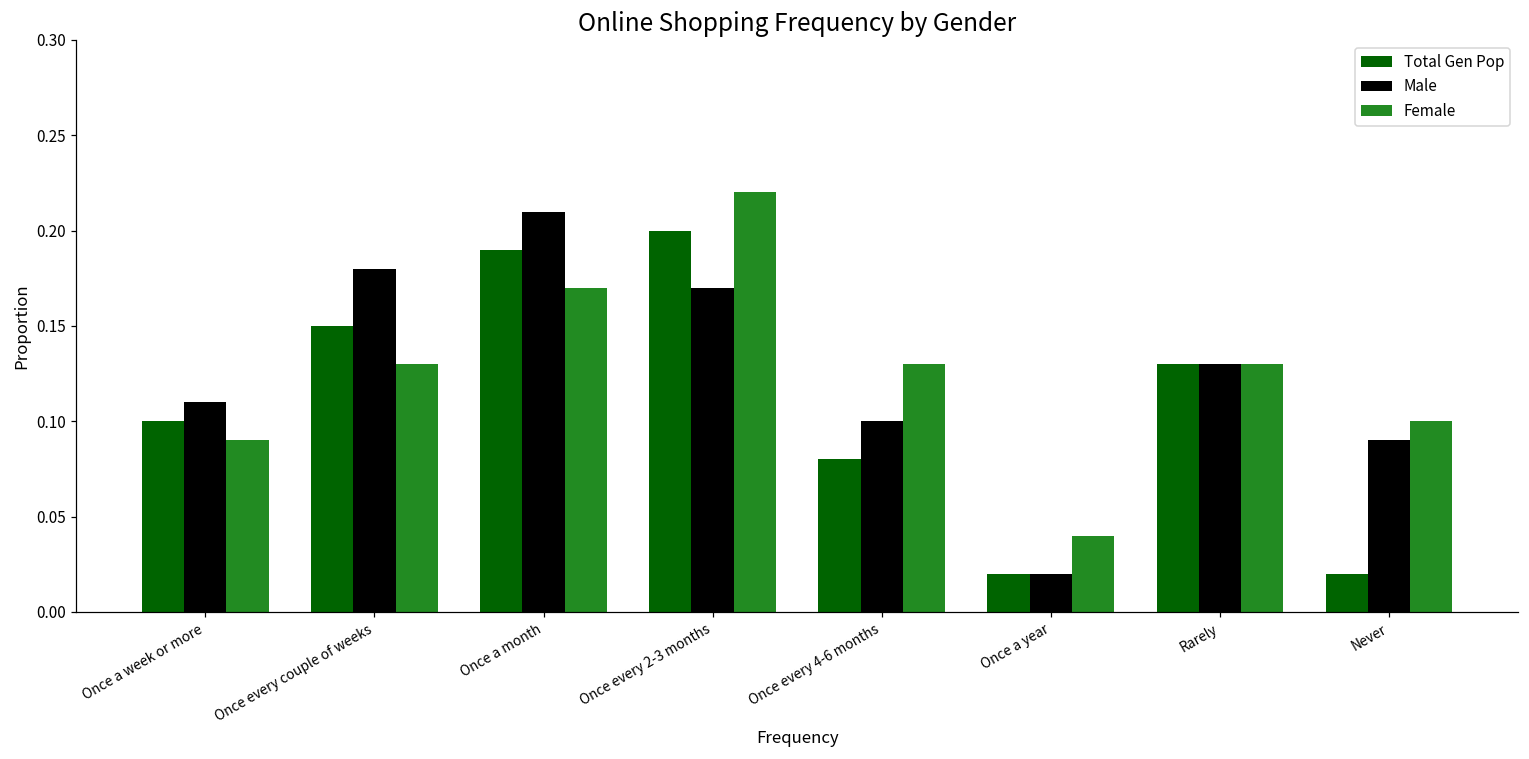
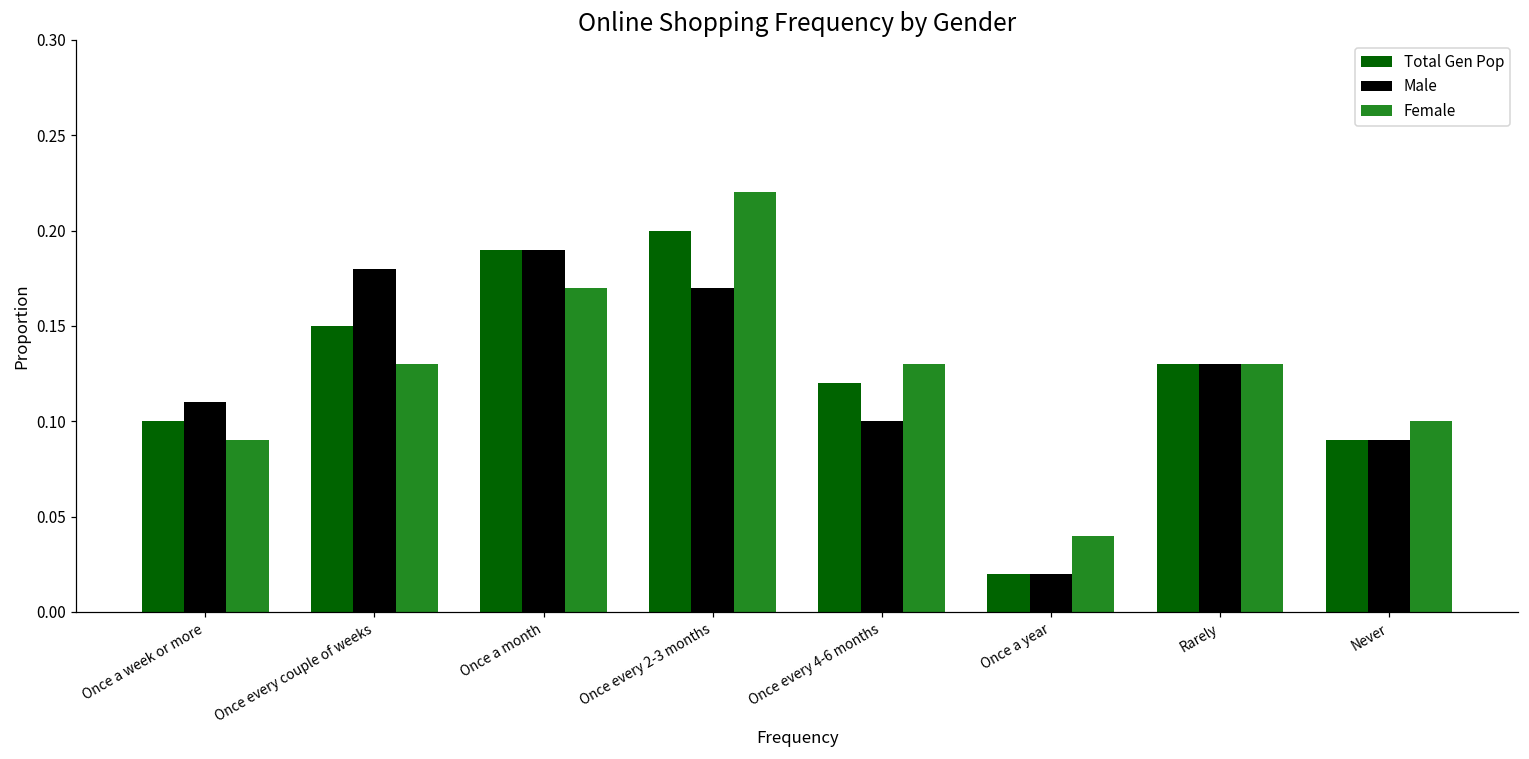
Male, Once a month: 0.21 -> 0.19
Total Gen Pop, Once every 4-6 months: 0.08 -> 0.12
Total Gen Pop, Never: 0.02 -> 0.09
